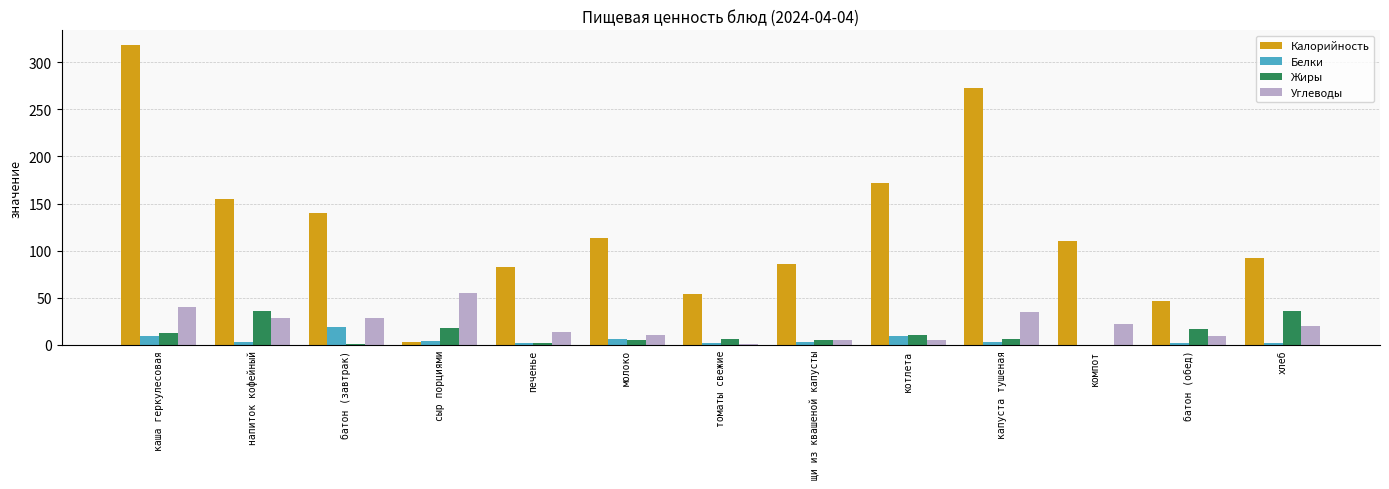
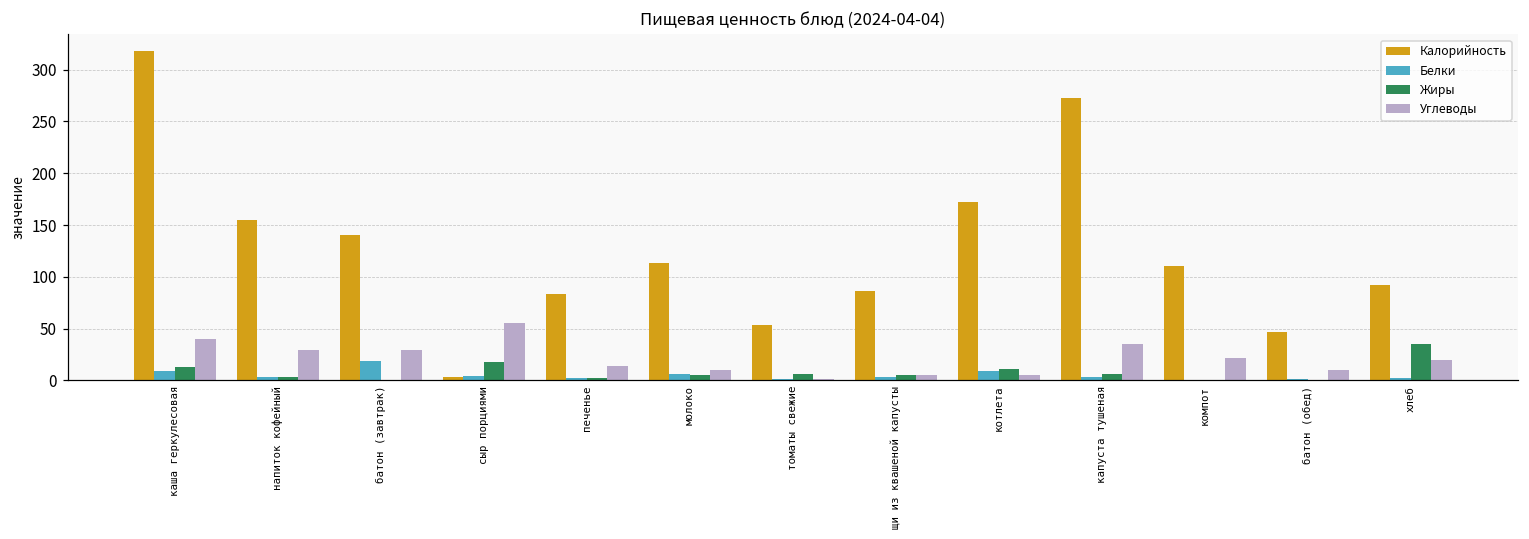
Жиры, напиток кофейный: 40 -> 0
Жиры, батон (обед): 20 -> 0
